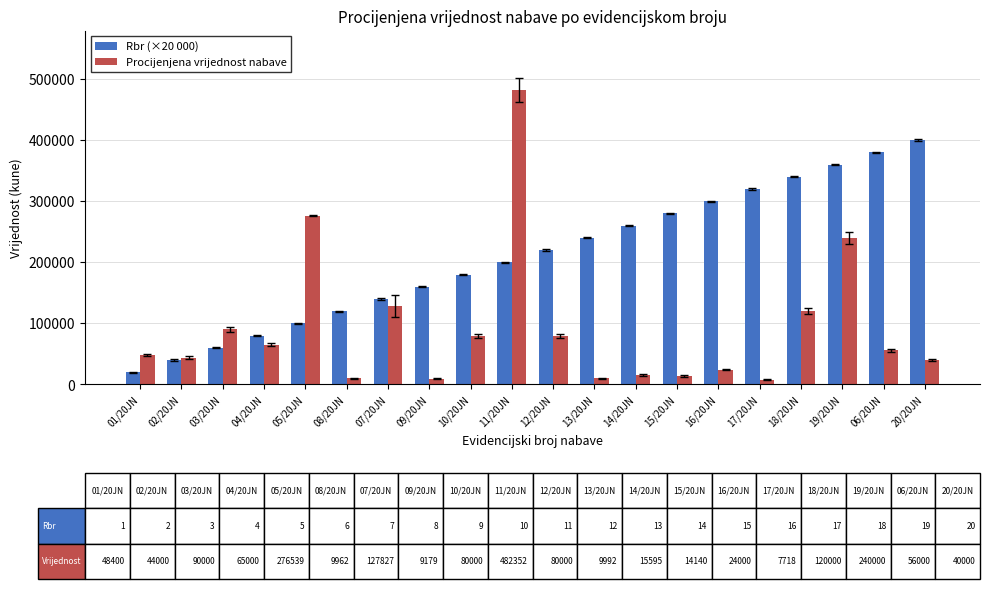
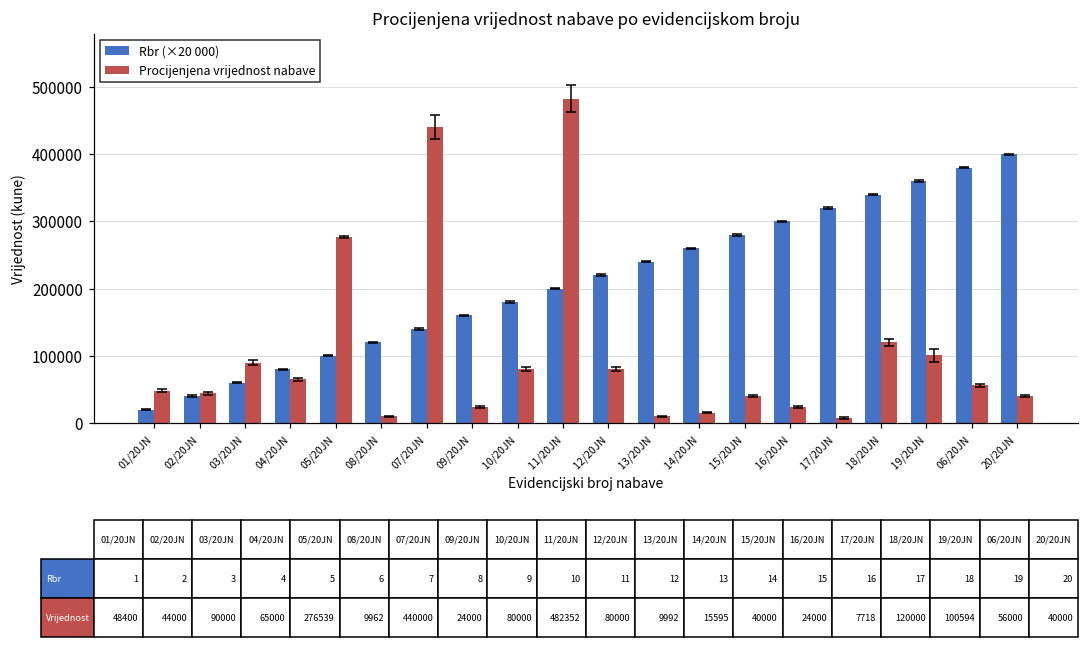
Procijenjena vrijednost nabave, 07/20JN: 127827 -> 440000
Procijenjena vrijednost nabave, 09/20JN: 9179 -> 24000
Procijenjena vrijednost nabave, 15/20JN: 14140 -> 40000
Procijenjena vrijednost nabave, 19/20JN: 240000 -> 100594
